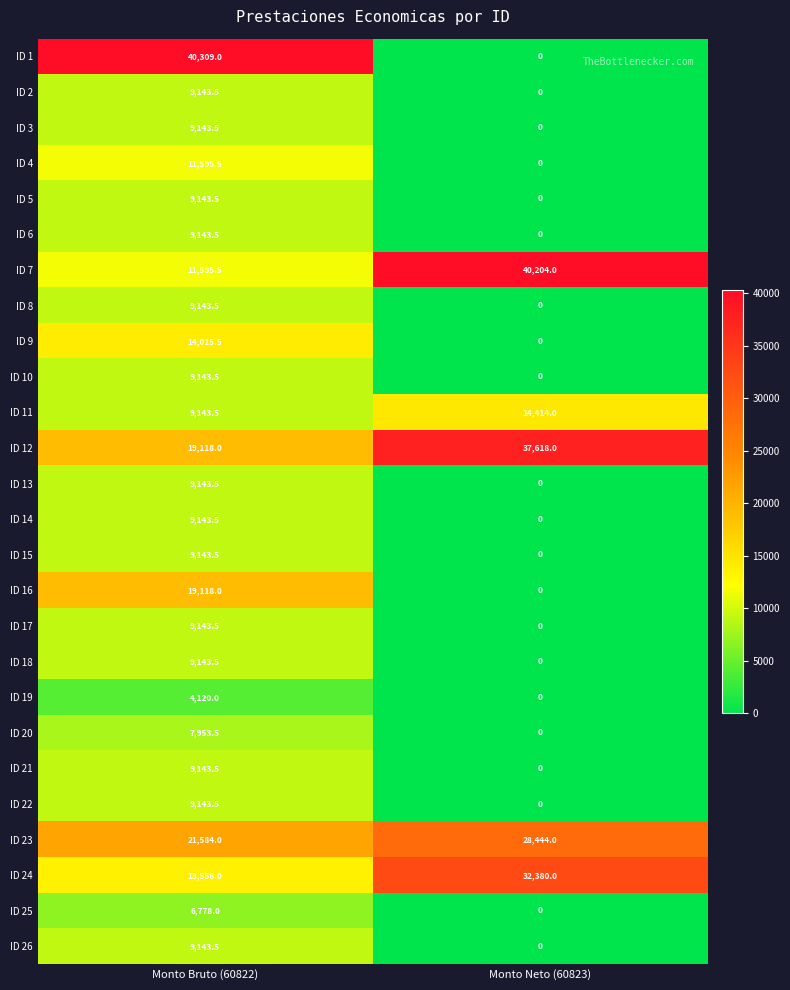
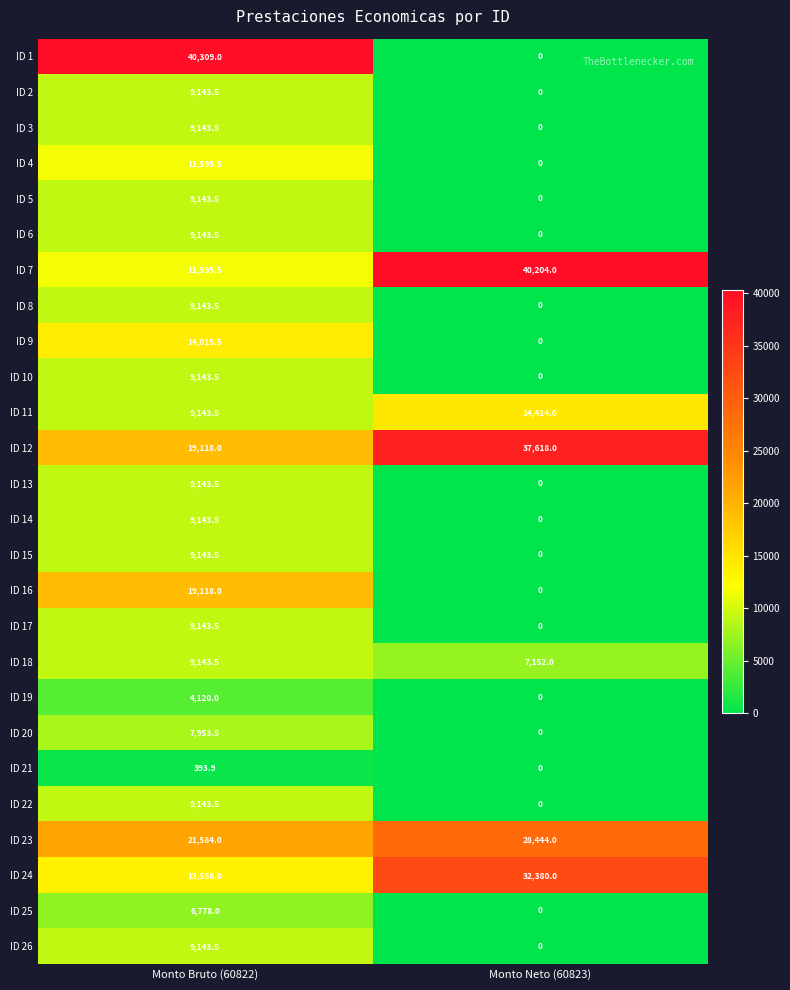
ID 18, Monto Neto (60823): 0 -> 7,152.0
ID 21, Monto Bruto (60822): 9,143.5 -> 393.9
